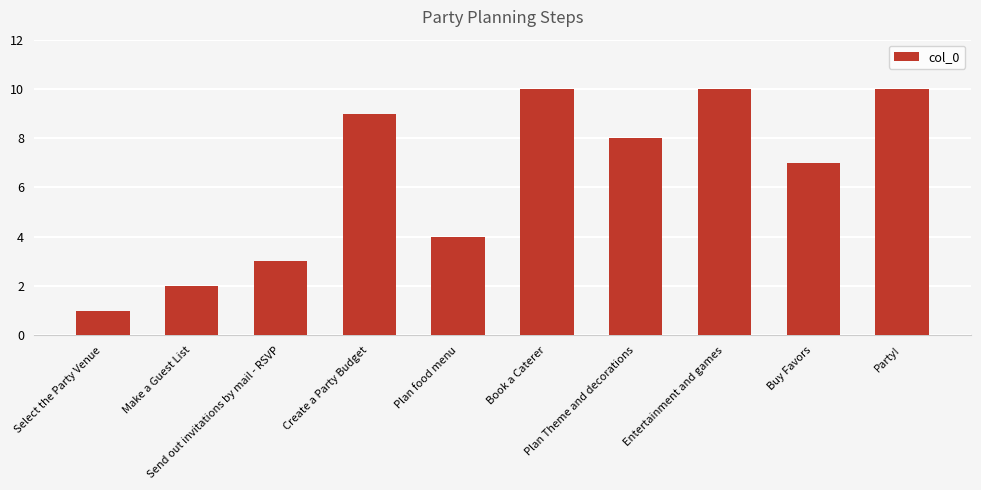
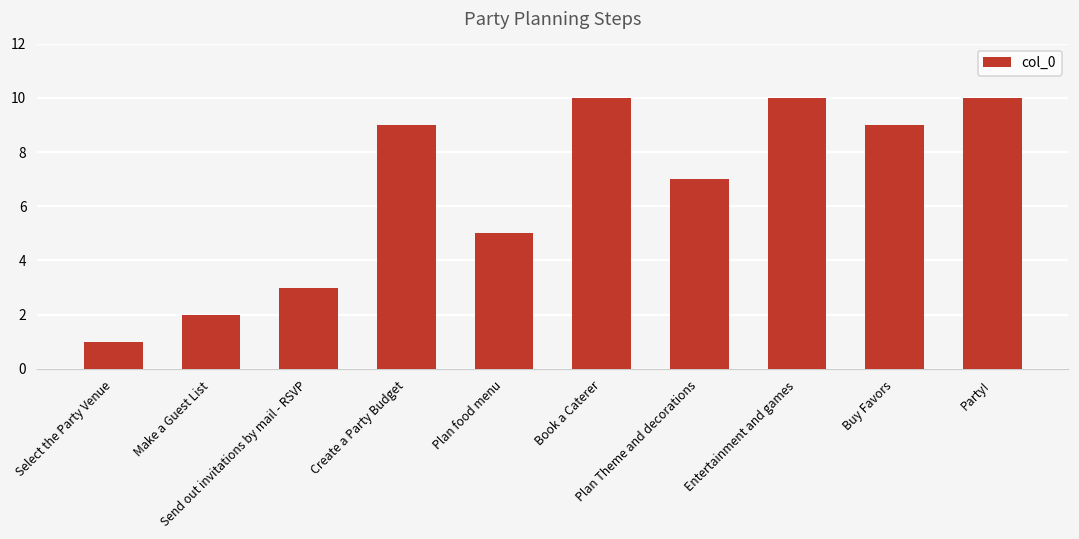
Plan food menu: 4 -> 5
Plan Theme and decorations: 8 -> 7
Buy Favors: 7 -> 9
